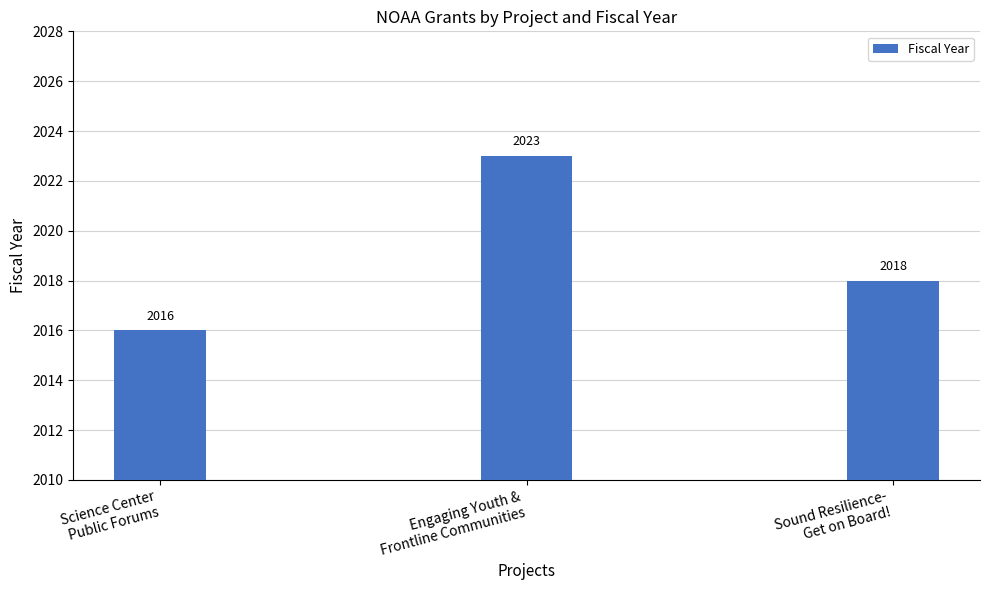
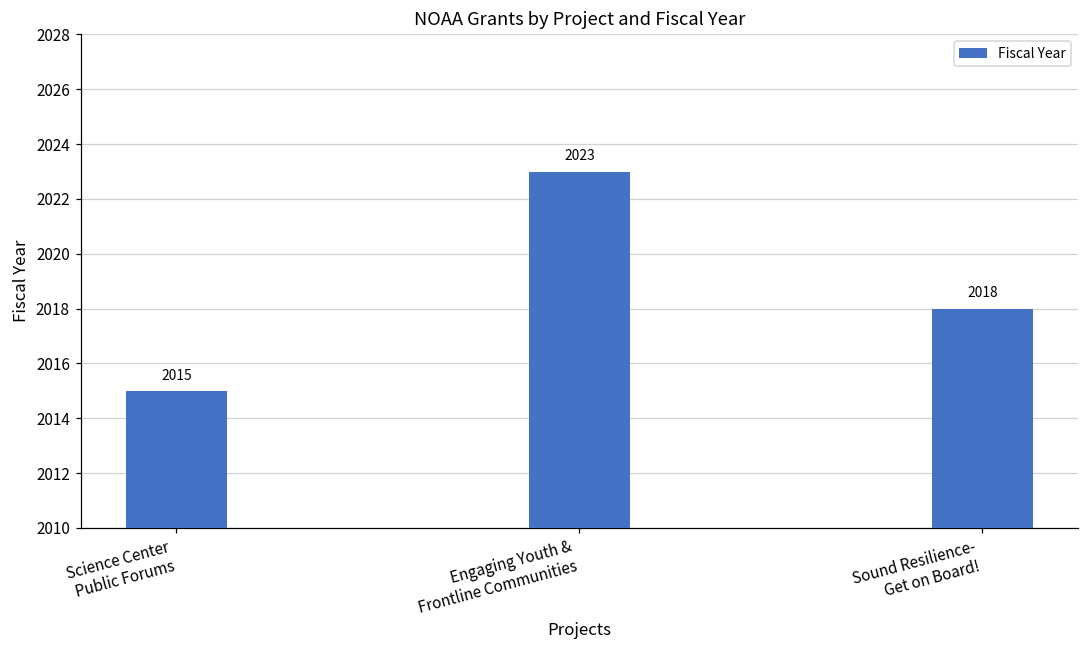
Science Center Public Forums: 2016 -> 2015
